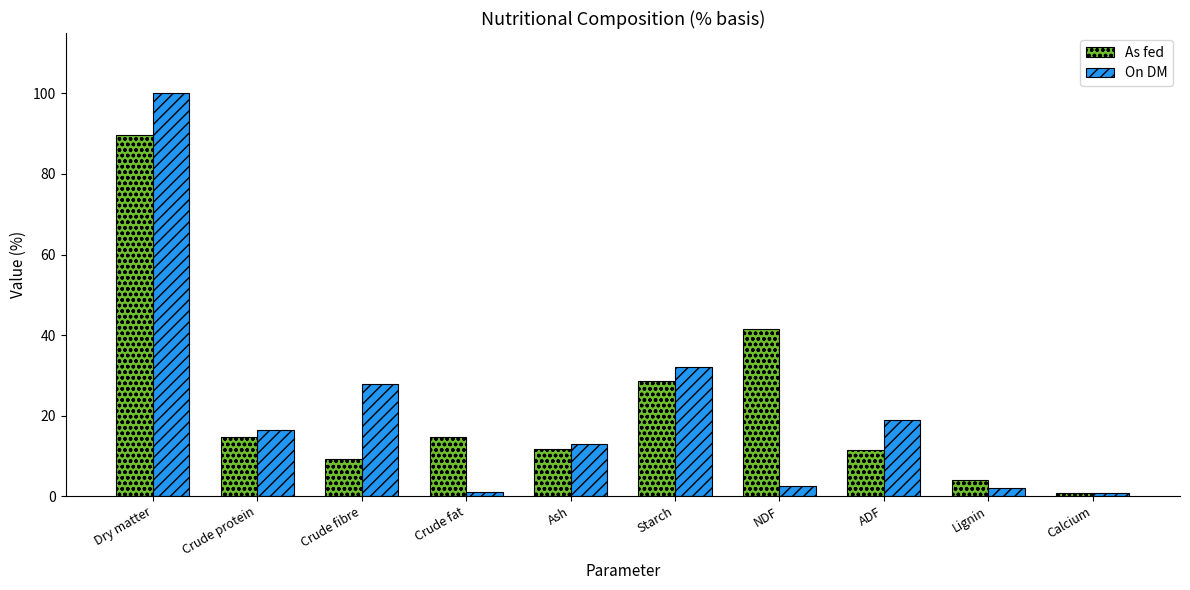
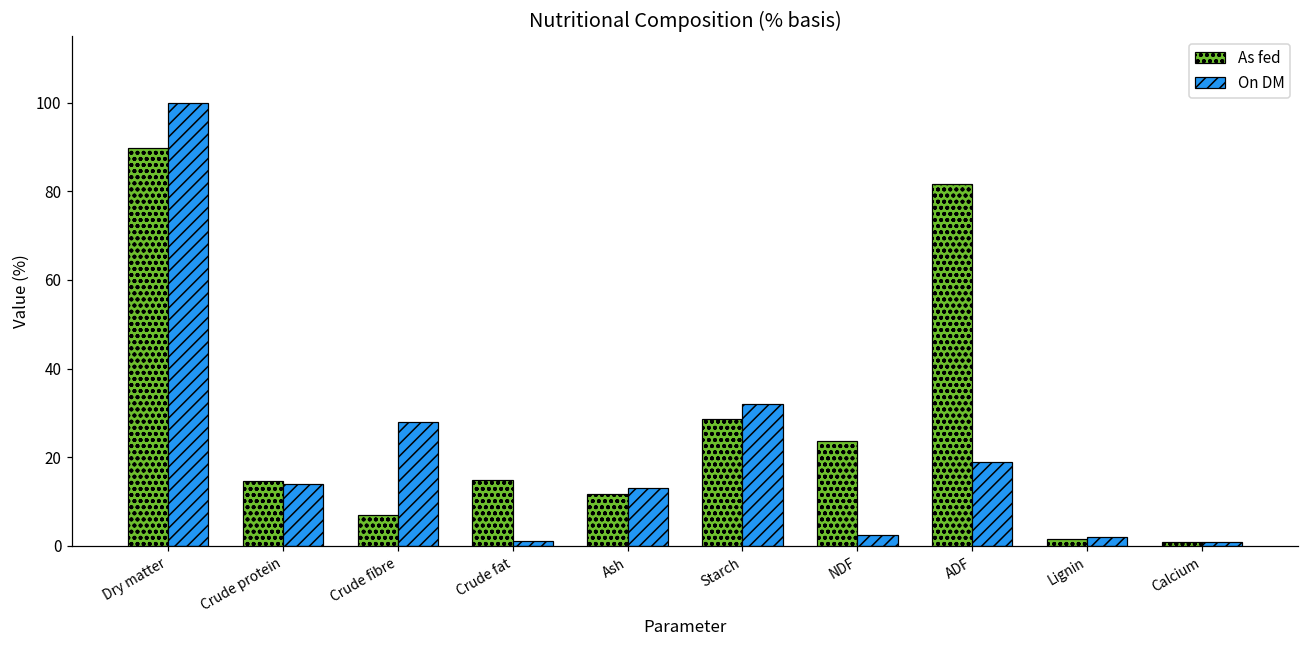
On DM, Crude protein: 16 -> 14
As fed, Crude fibre: 9 -> 7
As fed, NDF: 41 -> 24
As fed, ADF: 12 -> 82
As fed, Lignin: 4 -> 2
